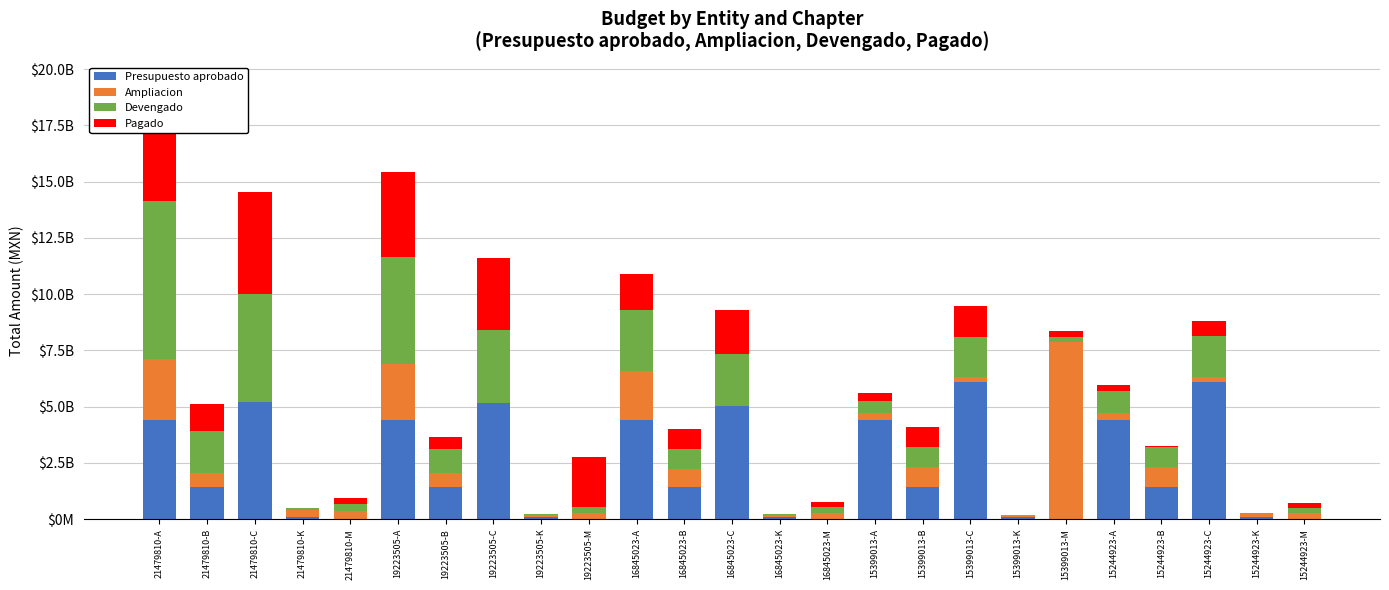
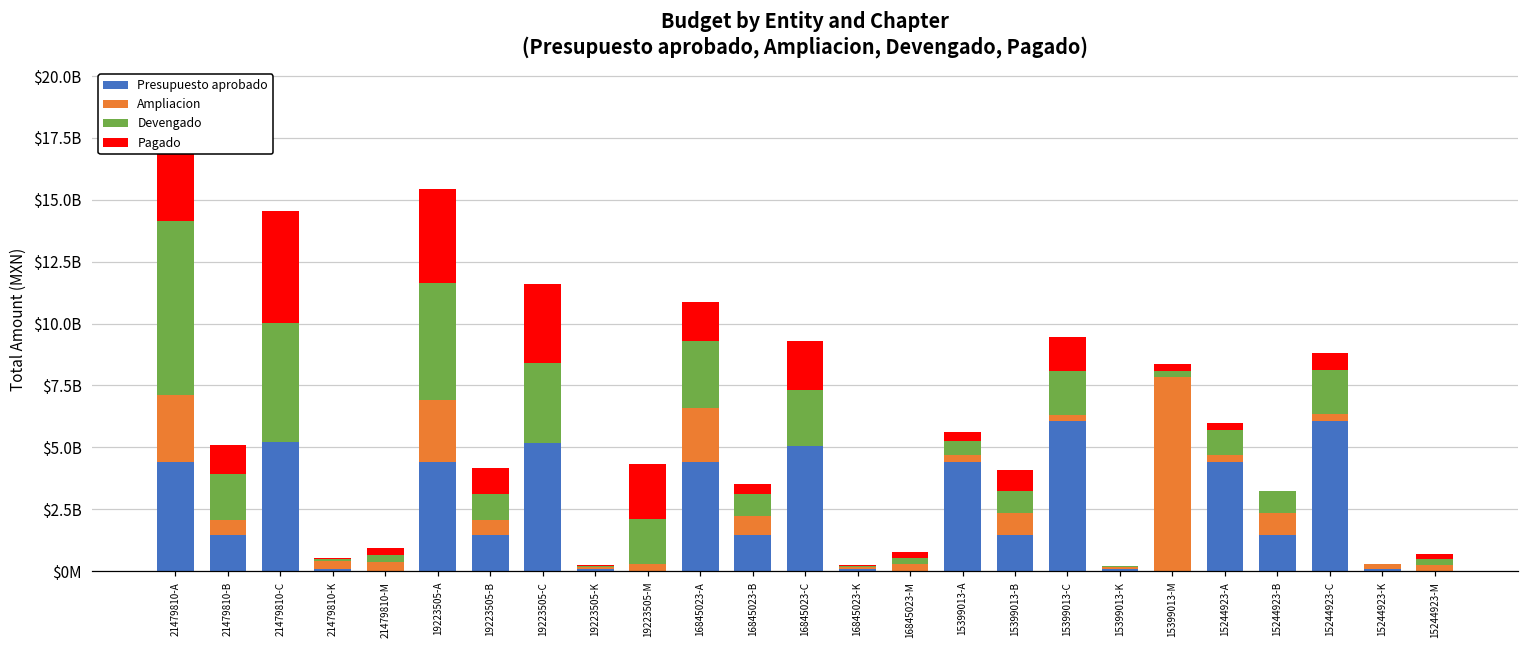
Pagado, 19223505-B: $500000000 -> $1000000000
Devengado, 19223505-M: $200000000 -> $1800000000
Pagado, 16845023-B: $900000000 -> $400000000
